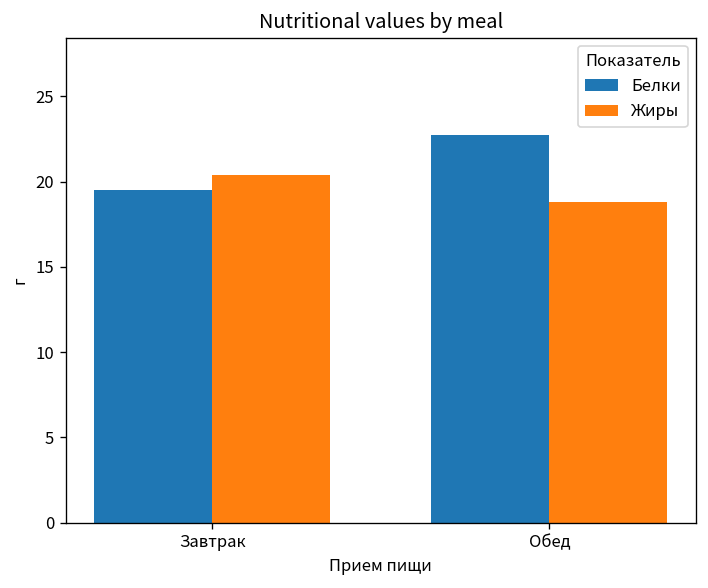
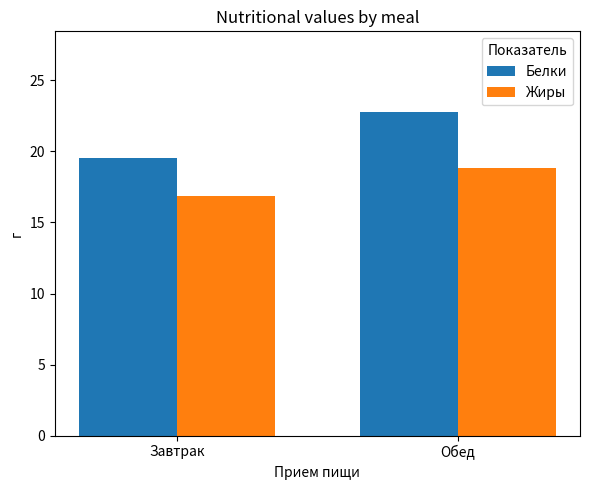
Жиры, Завтрак: 20.4 -> 16.9
